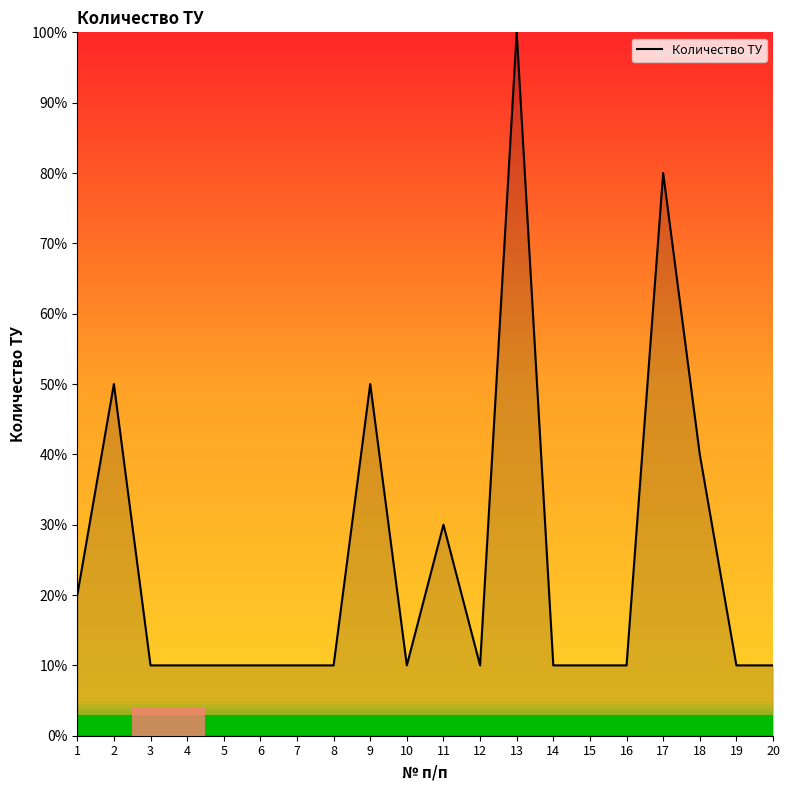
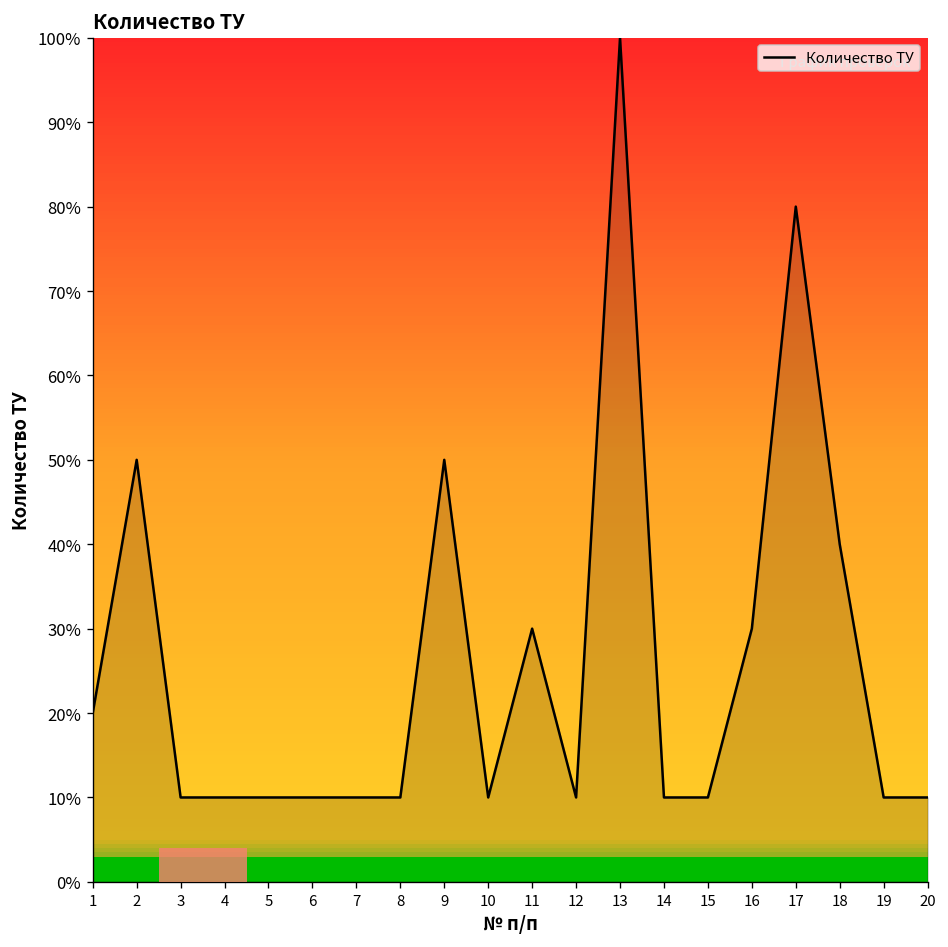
16: 10% -> 30%
